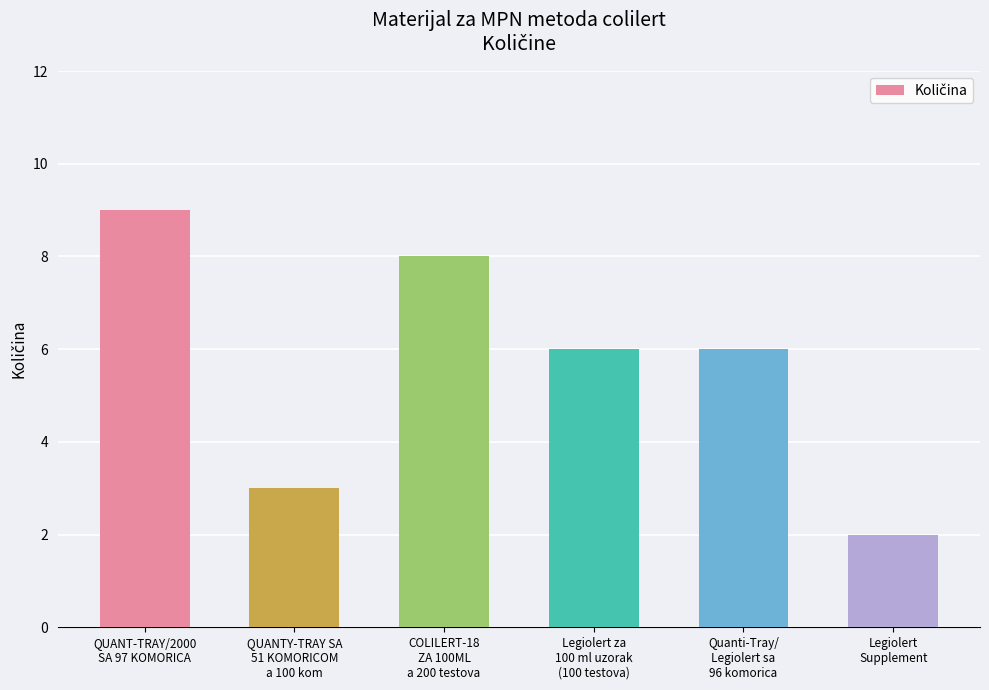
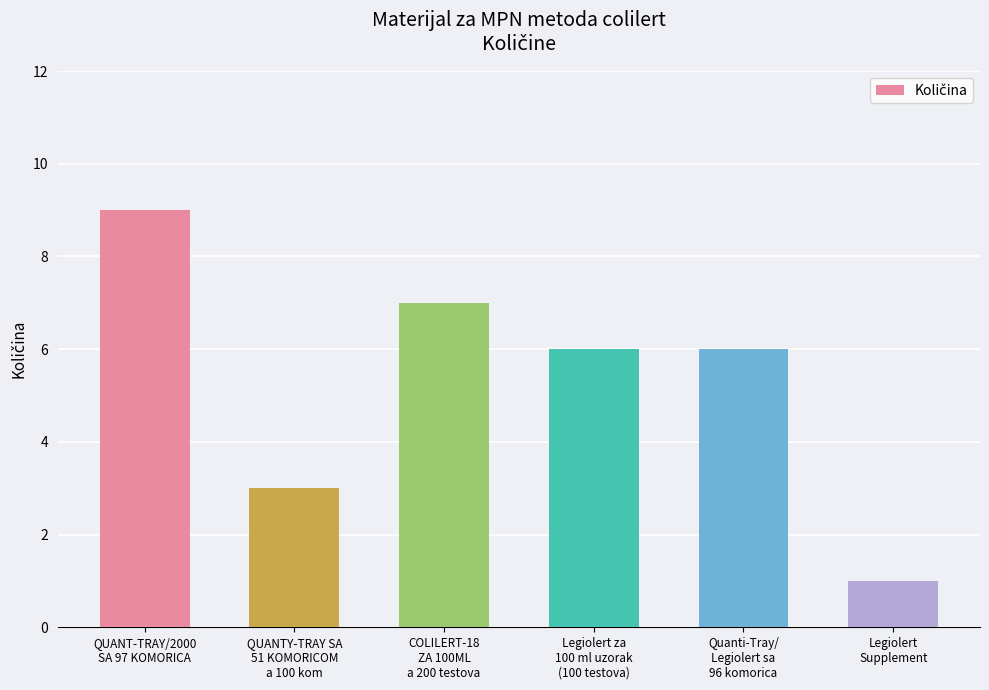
COLILERT-18 ZA 100ML a 200 testova: 8 -> 7
Legiolert Supplement: 2 -> 1
